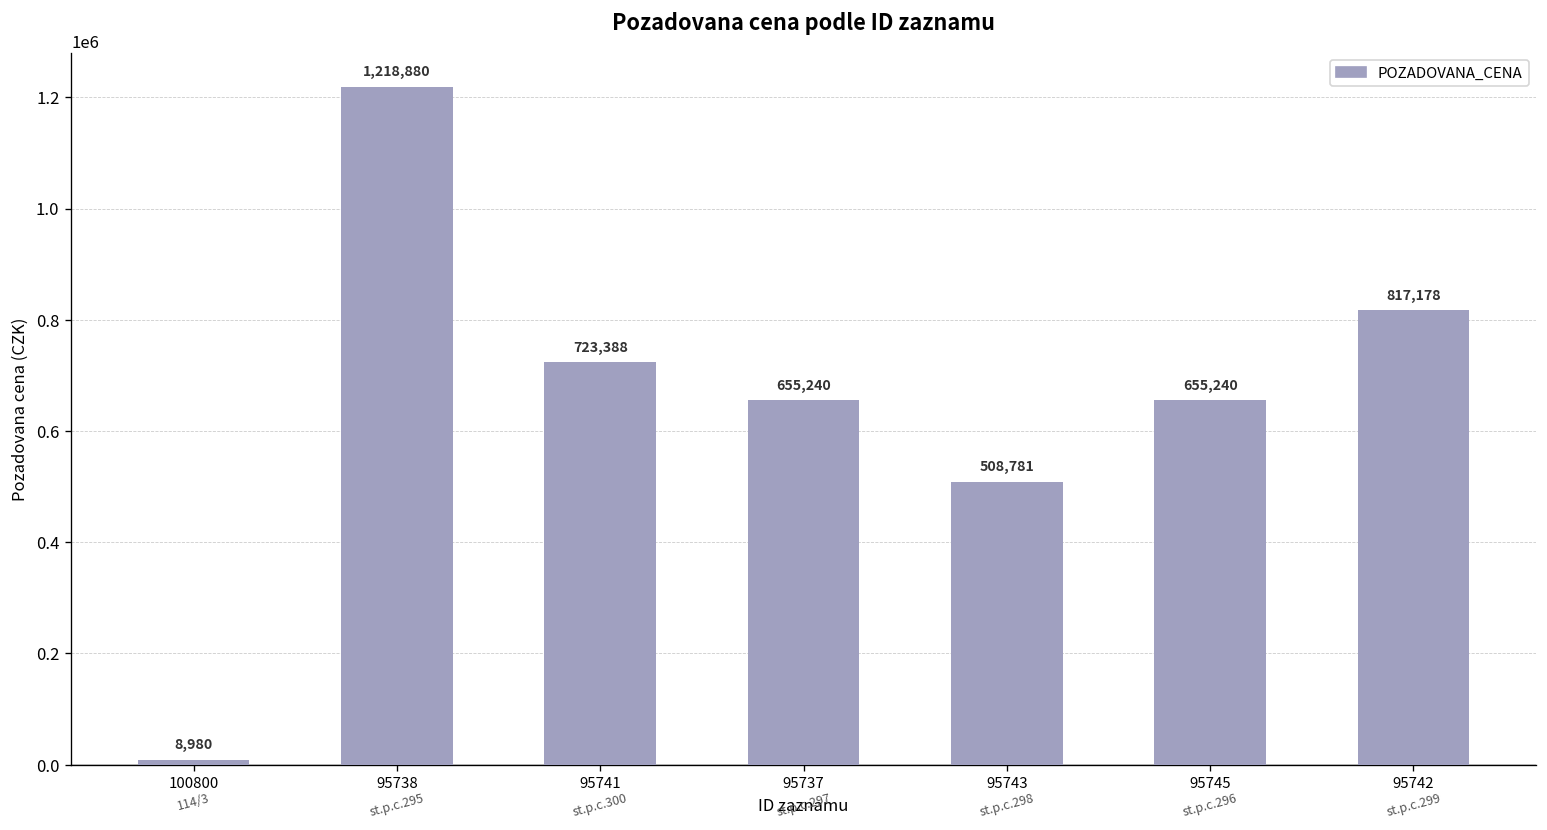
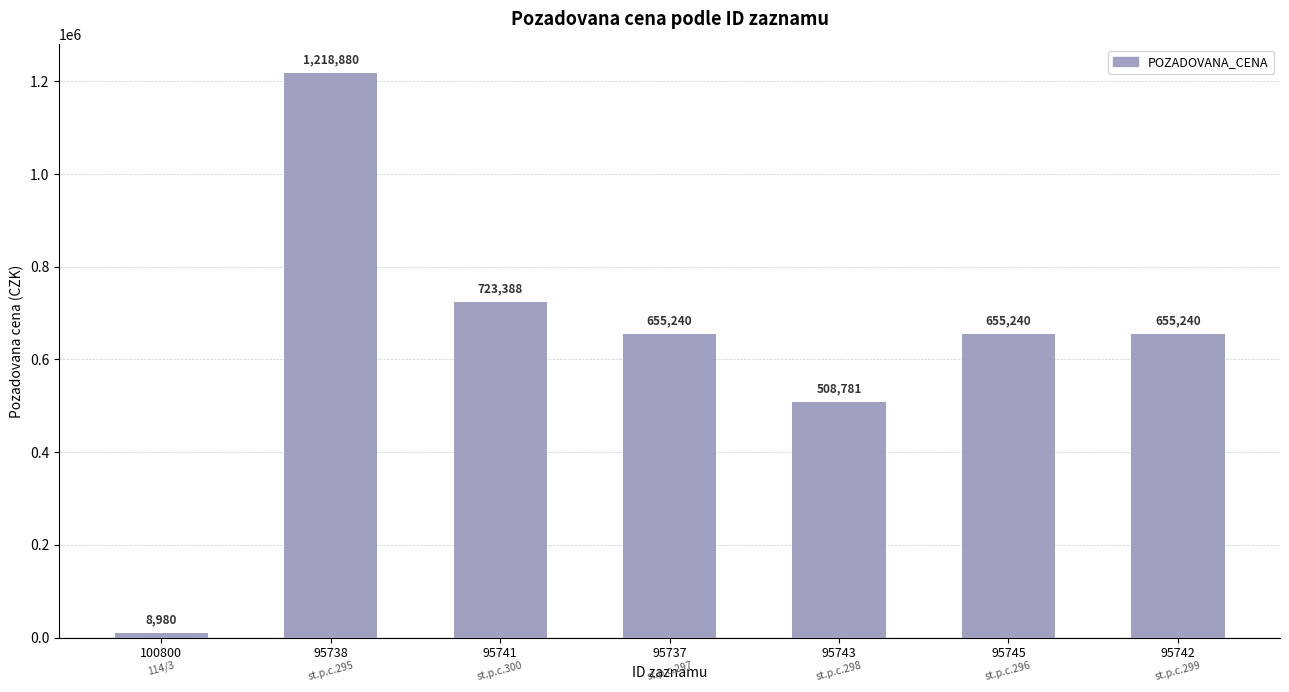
95742: 817,178 -> 655,240
